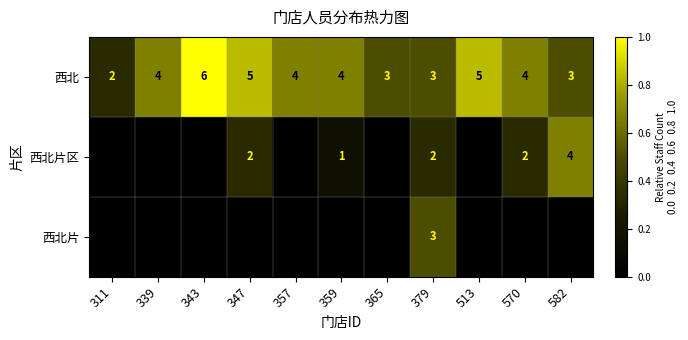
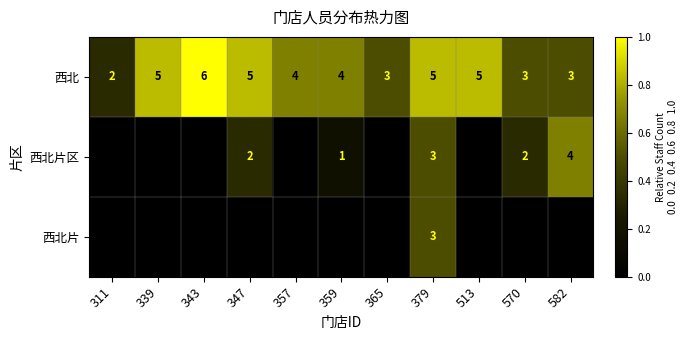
西北, 339: 4 -> 5
西北, 379: 3 -> 5
西北, 570: 4 -> 3
西北片区, 379: 2 -> 3
